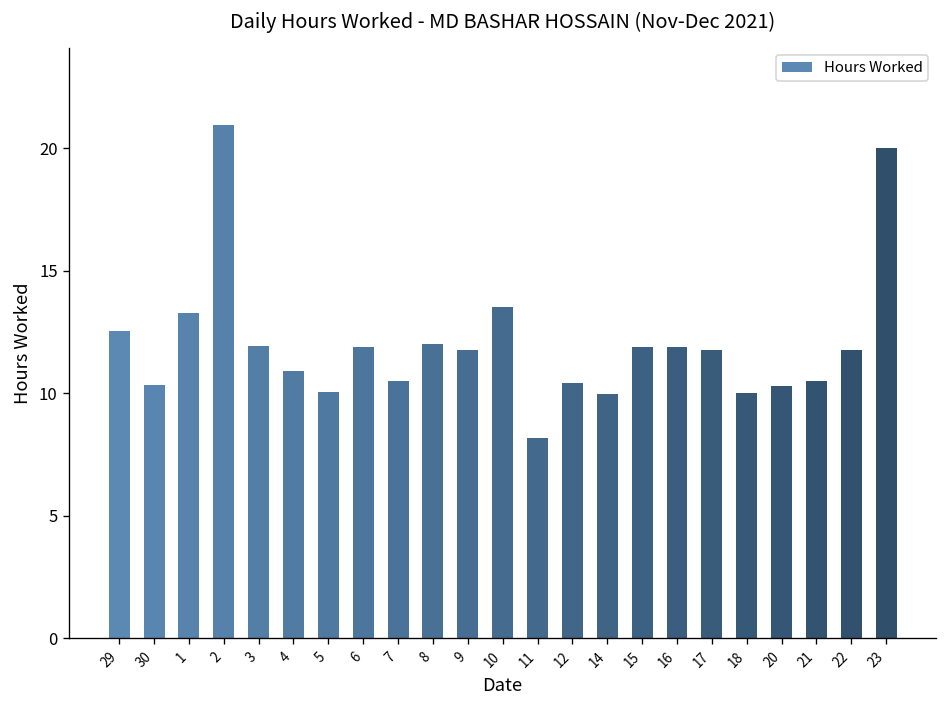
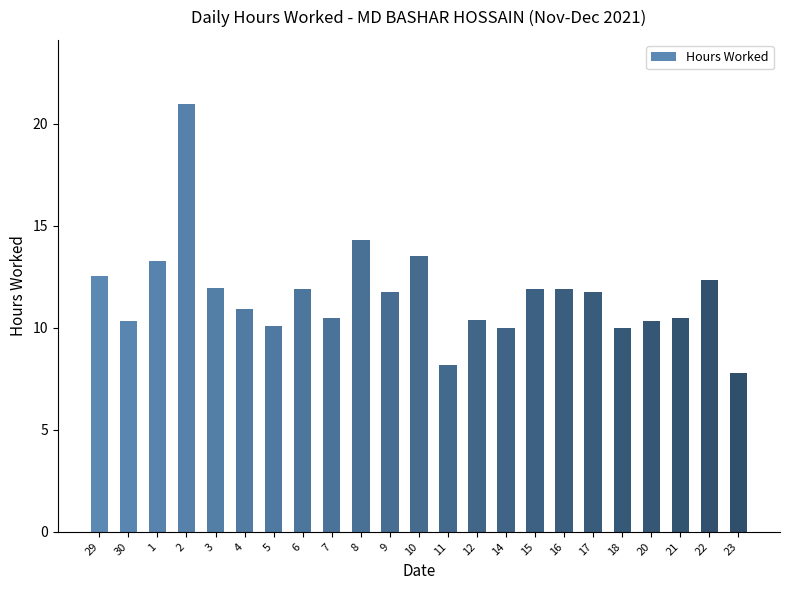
8: 12.0 -> 14.3
22: 11.8 -> 12.3
23: 20.0 -> 7.8
